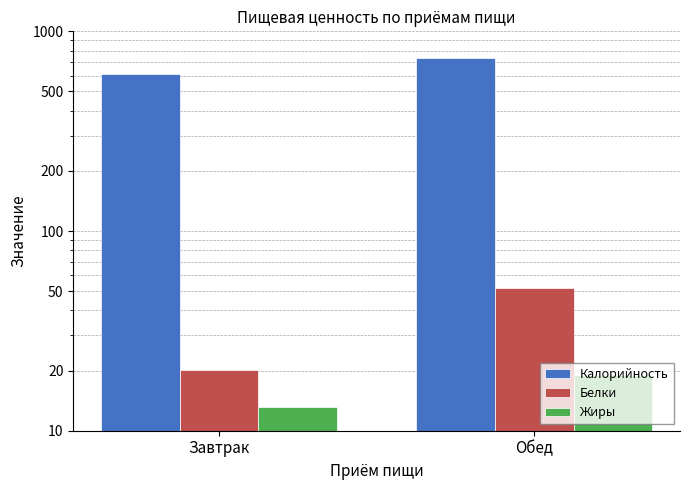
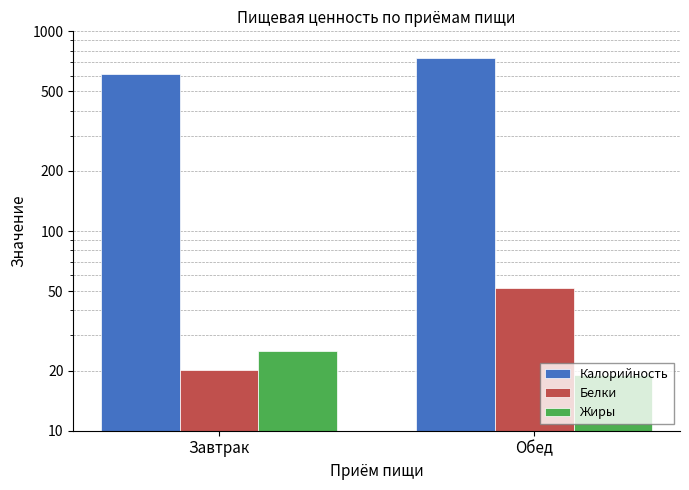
Жиры, Завтрак: 13 -> 25
